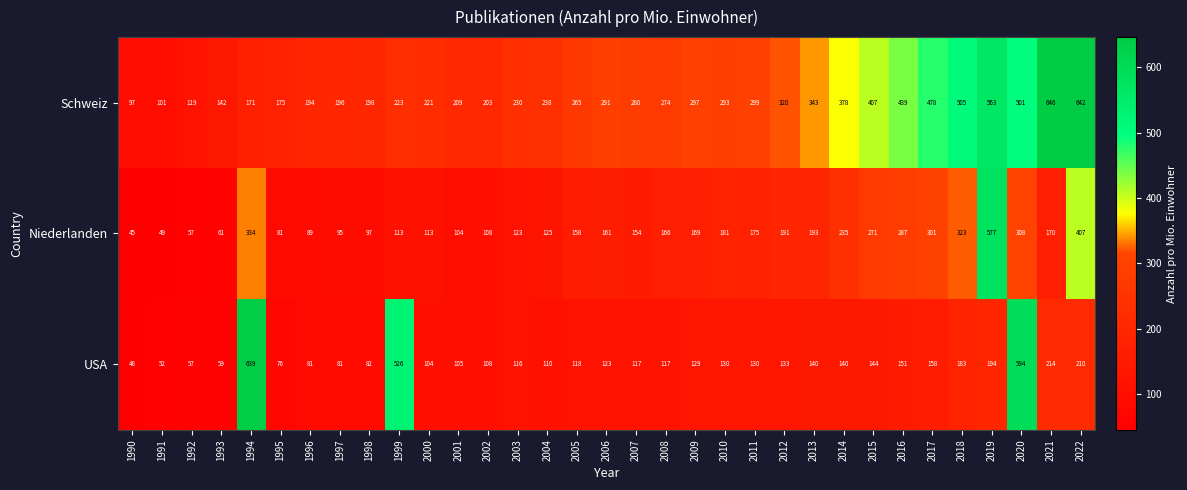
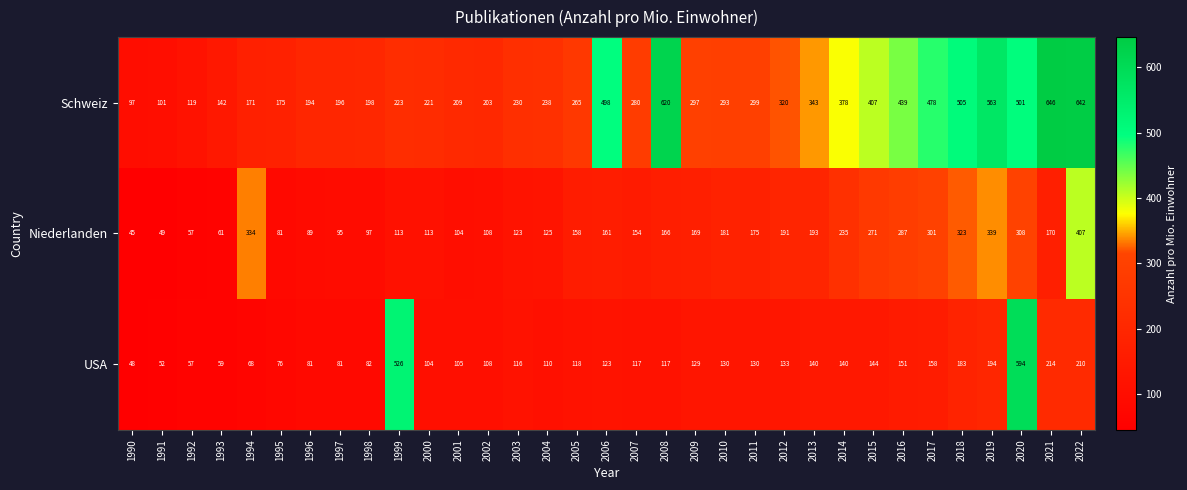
Schweiz, 2006: 291 -> 498
Schweiz, 2008: 274 -> 620
Niederlanden, 2019: 577 -> 339
USA, 1994: 639 -> 68
